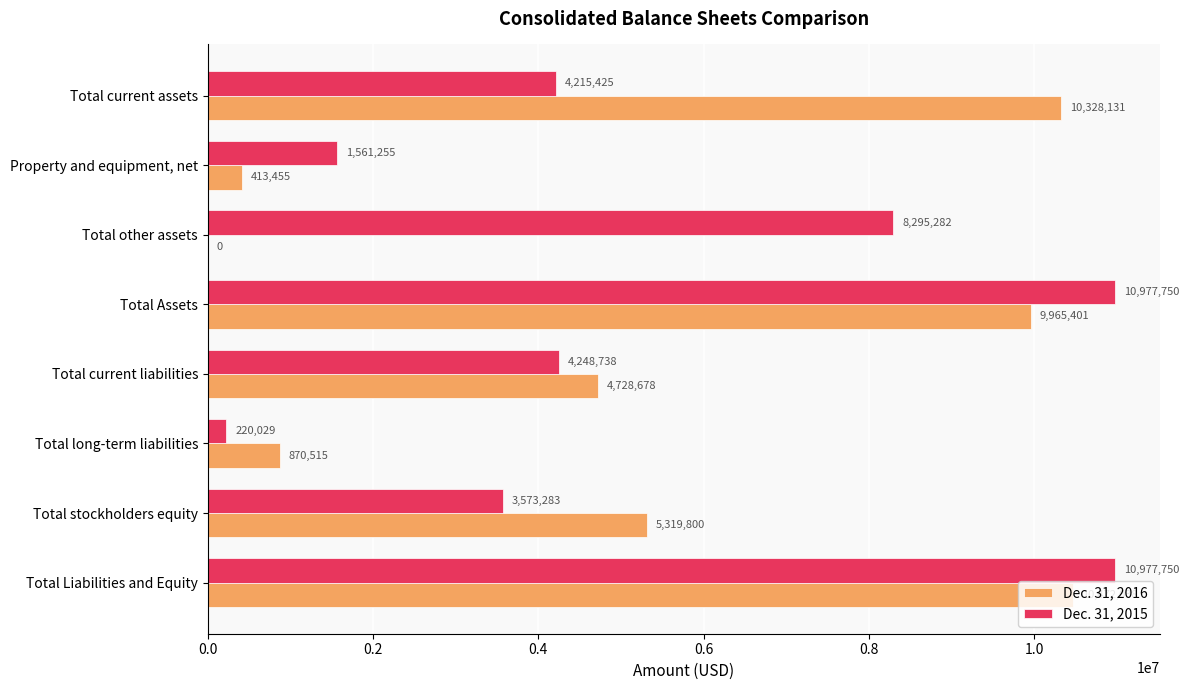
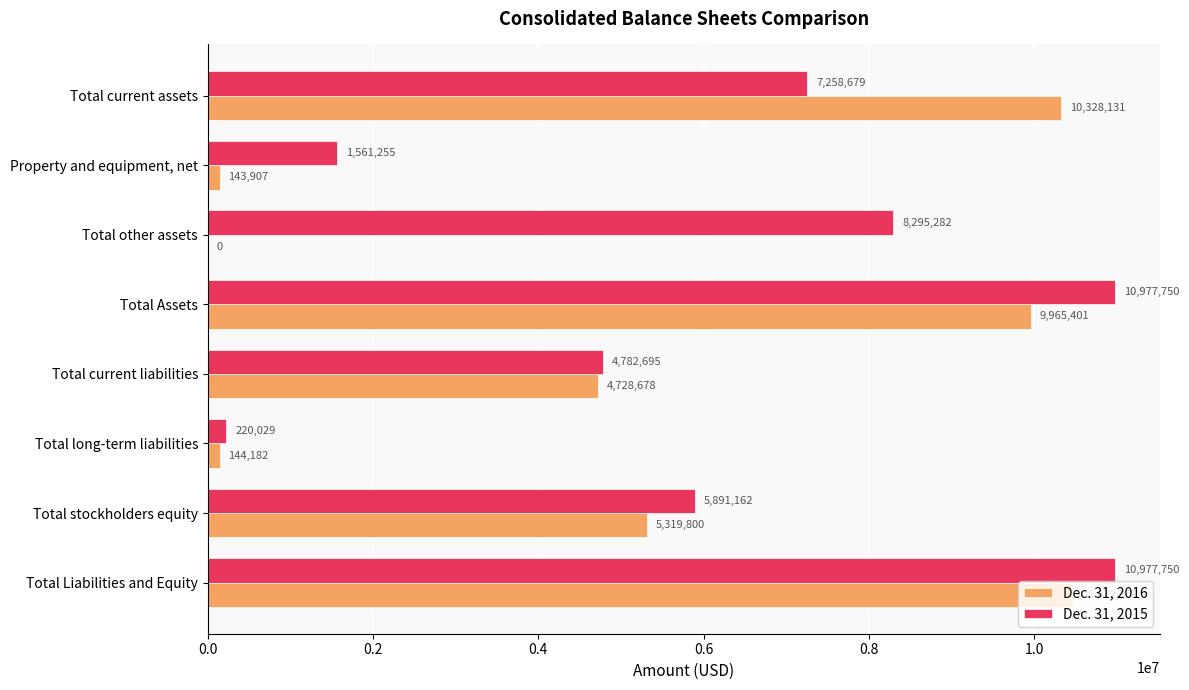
Dec. 31, 2015, Total current assets: 4,215,425 -> 7,258,679
Dec. 31, 2016, Property and equipment, net: 413,455 -> 143,907
Dec. 31, 2015, Total current liabilities: 4,248,738 -> 4,782,695
Dec. 31, 2016, Total long-term liabilities: 870,515 -> 144,182
Dec. 31, 2015, Total stockholders equity: 3,573,283 -> 5,891,162
